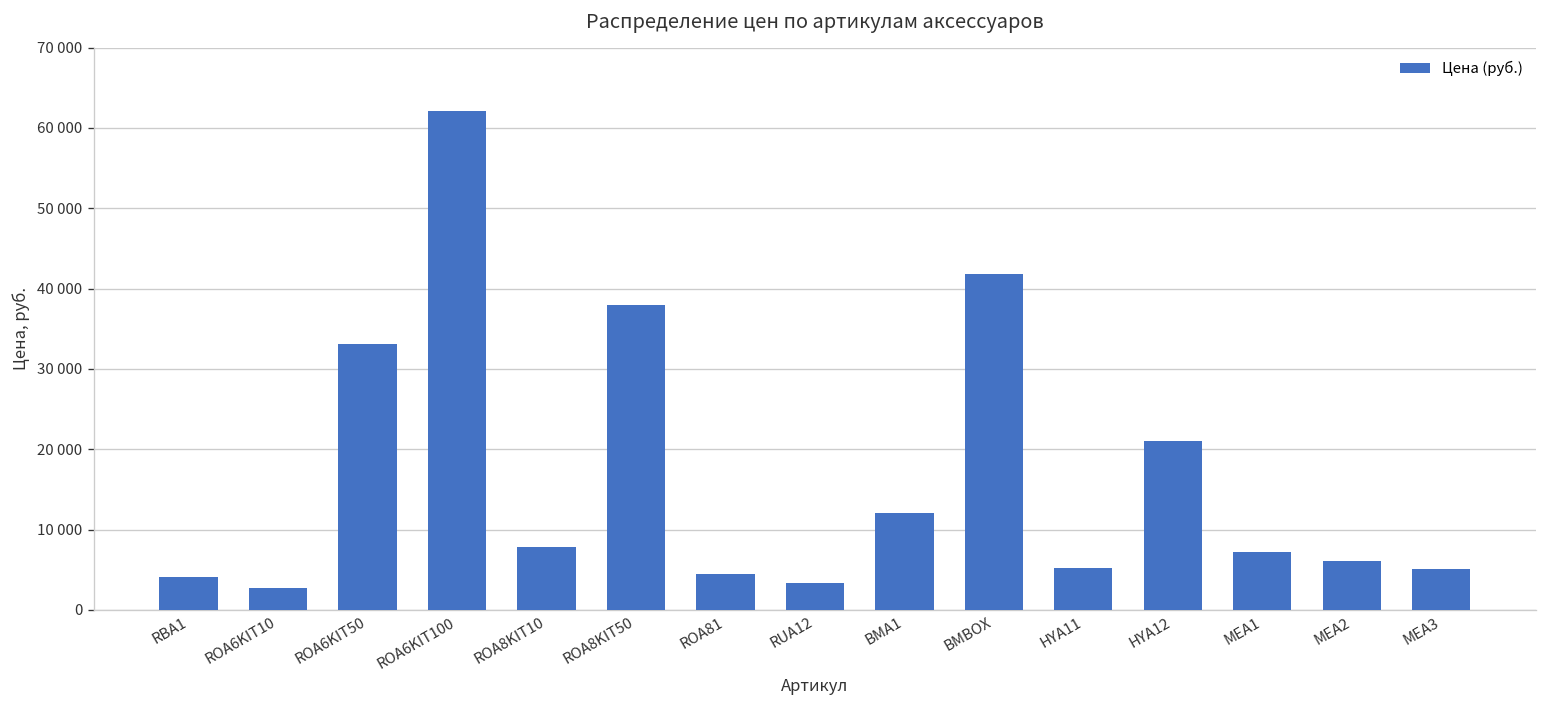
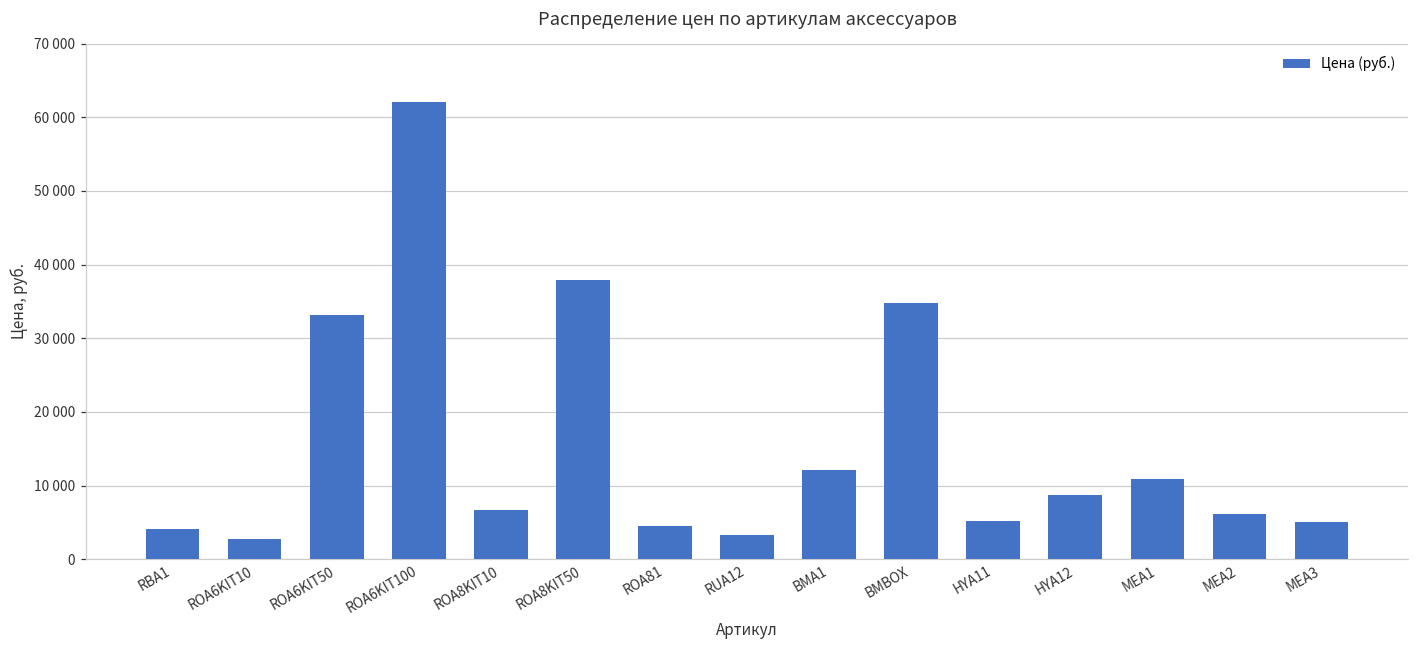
ROA8KIT10: 8000 -> 7000
BMBOX: 42000 -> 35000
HYA12: 21000 -> 9000
MEA1: 7000 -> 11000
